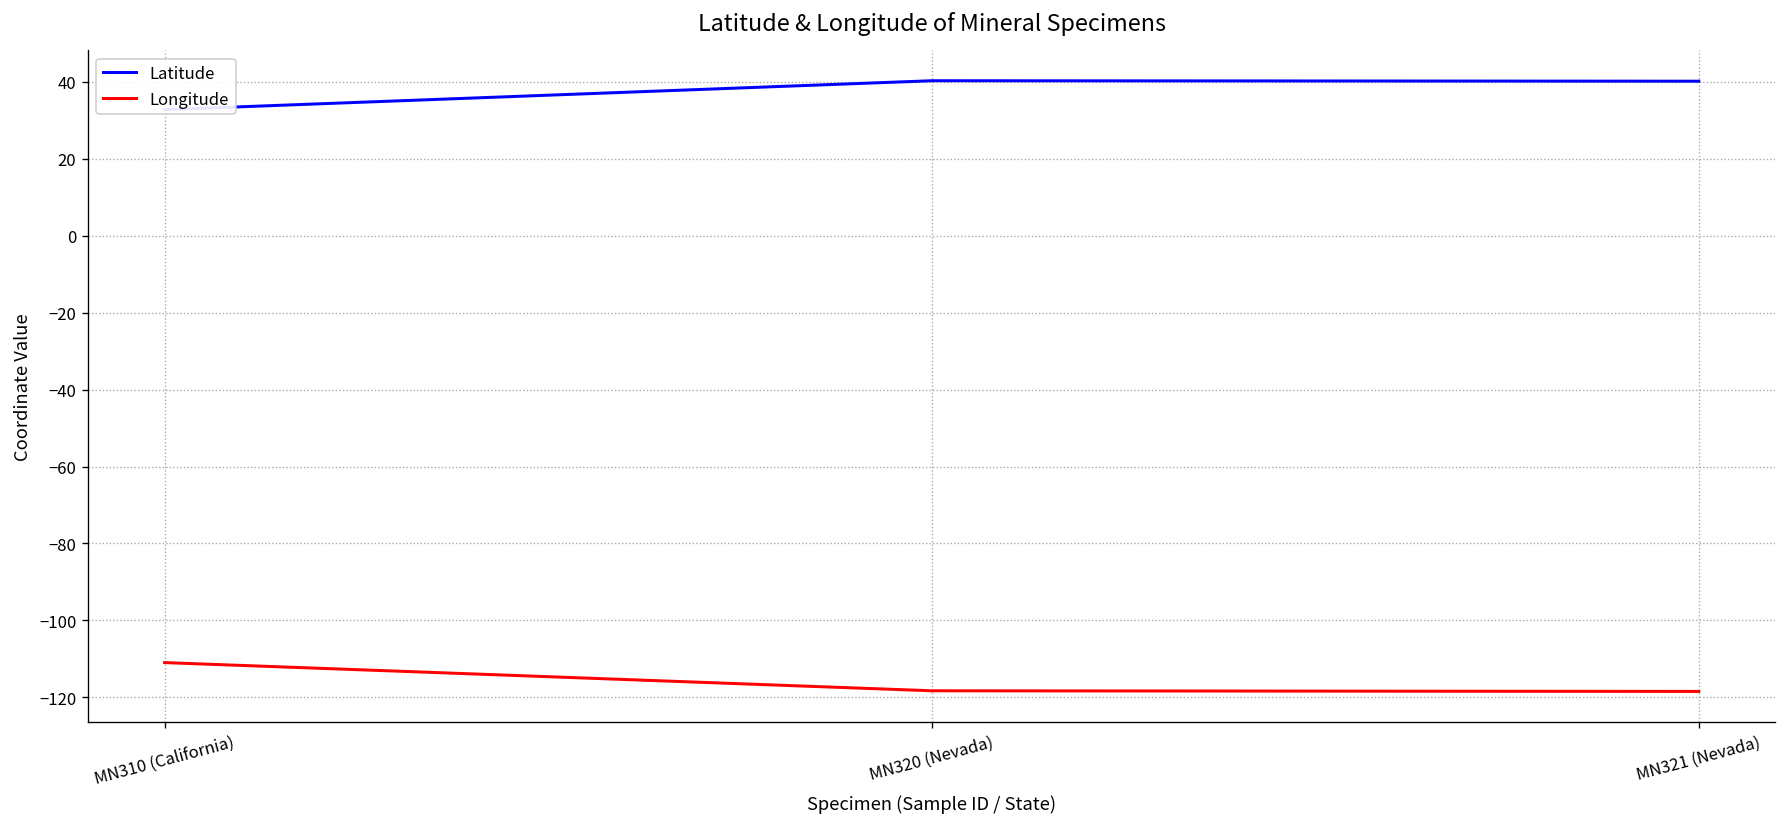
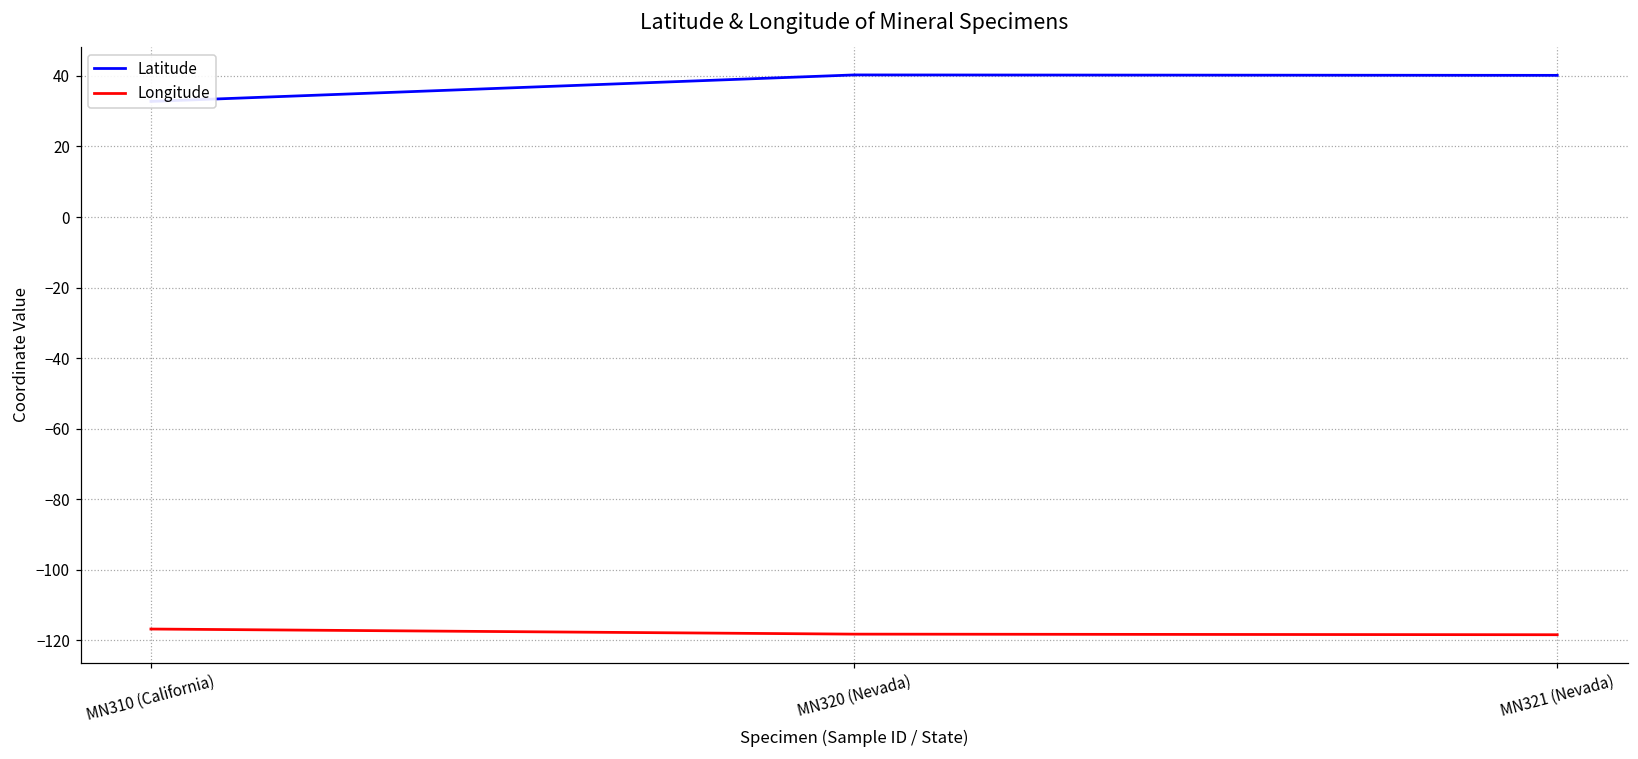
Longitude, MN310 (California): -111 -> -117
